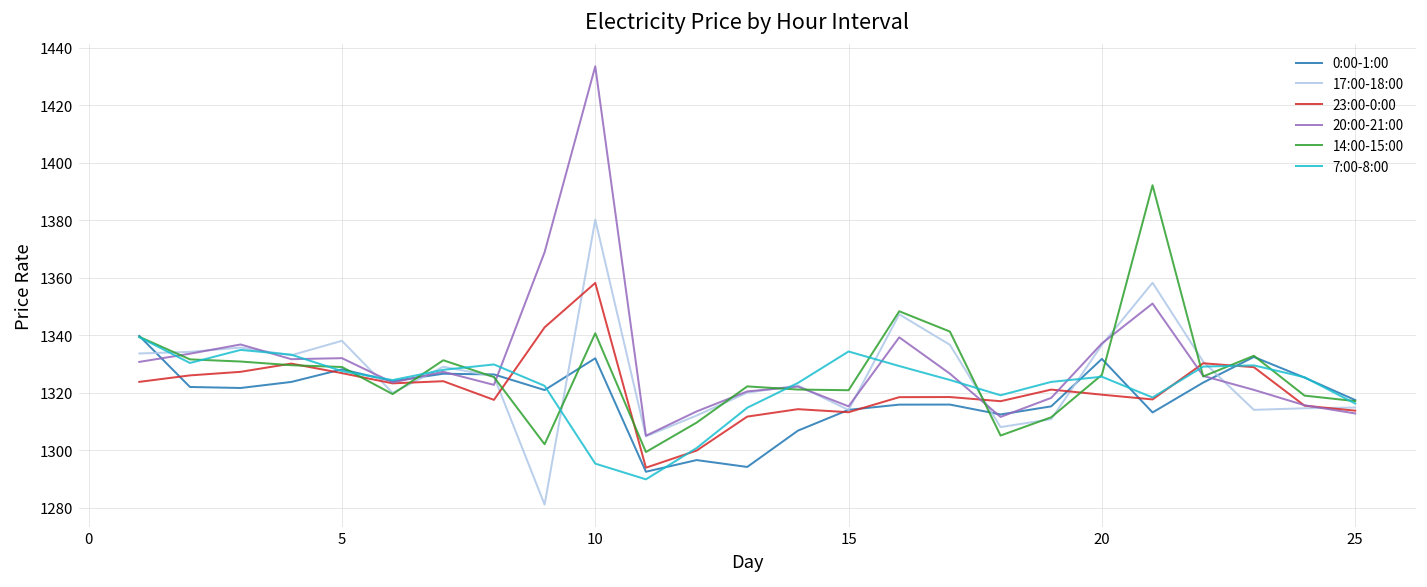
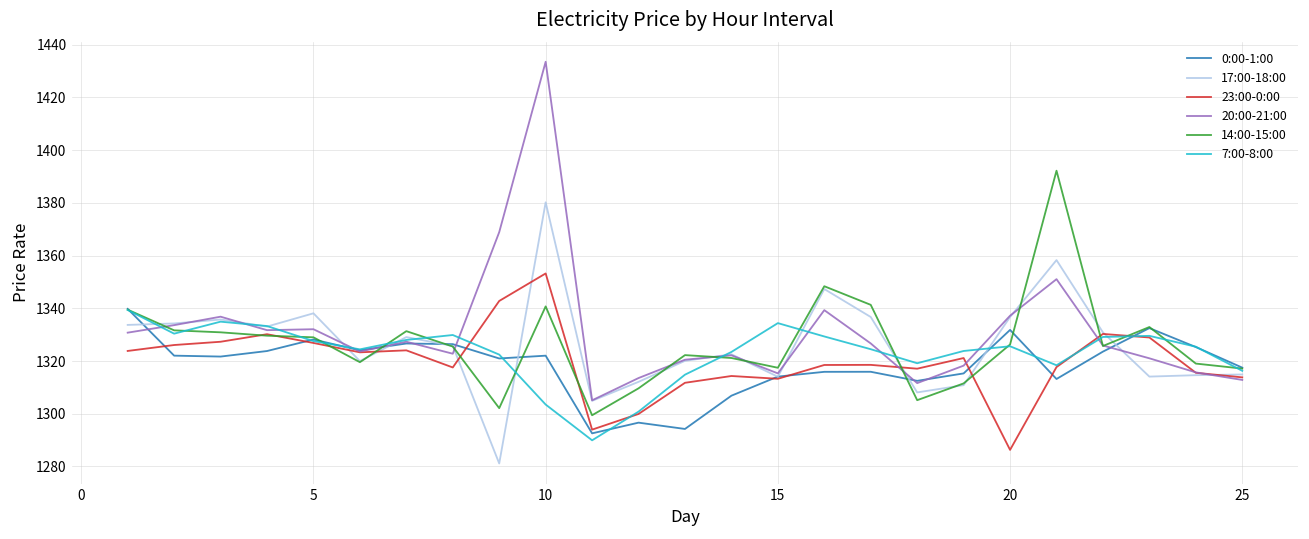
0:00-1:00, 10: 1332 -> 1322
23:00-0:00, 10: 1358 -> 1353
7:00-8:00, 10: 1295 -> 1304
14:00-15:00, 15: 1321 -> 1317
23:00-0:00, 20: 1319 -> 1286
